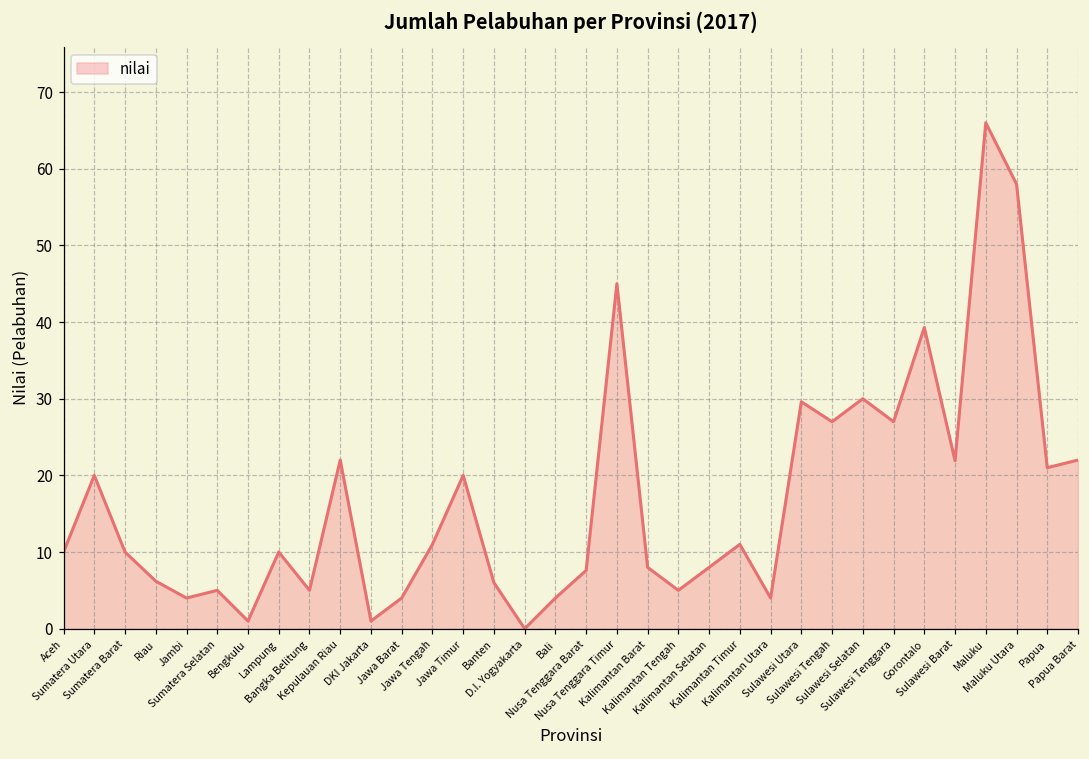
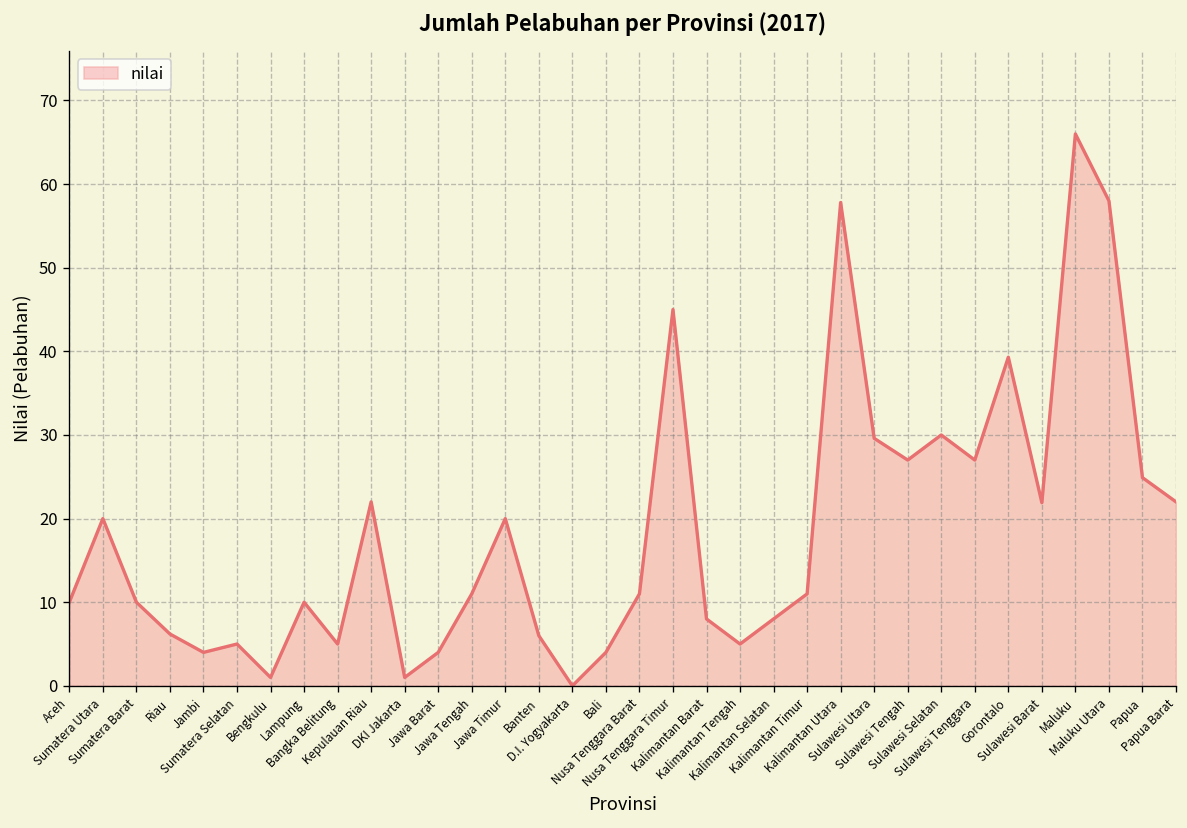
Nusa Tenggara Barat: 8 -> 11
Kalimantan Utara: 4 -> 58
Papua: 21 -> 25
